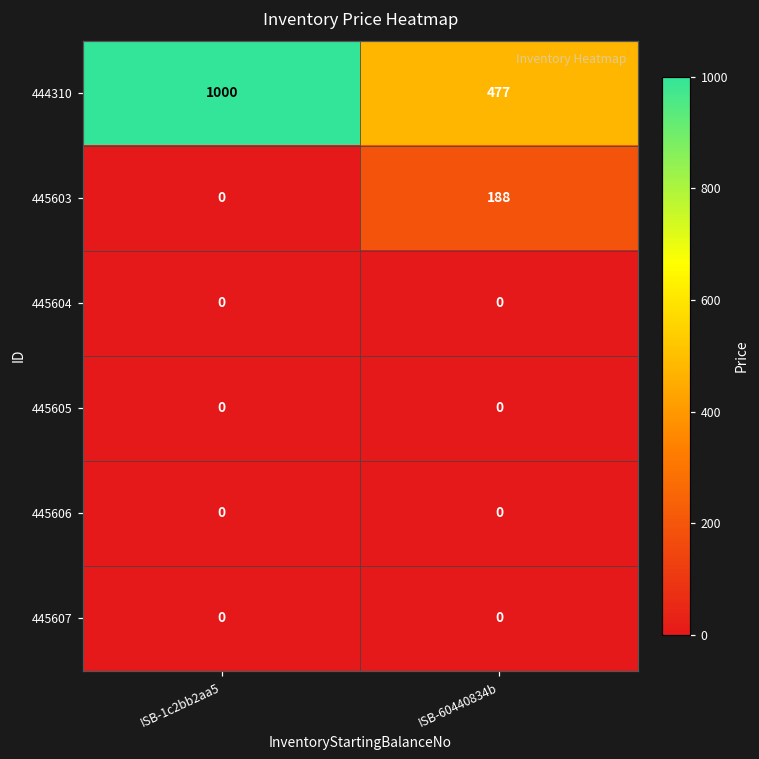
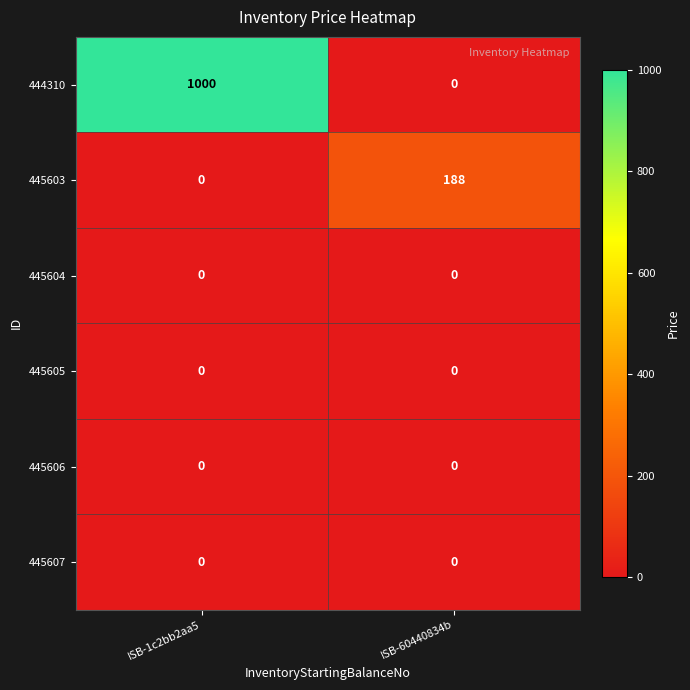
444310, ISB-60440834b: 477 -> 0
